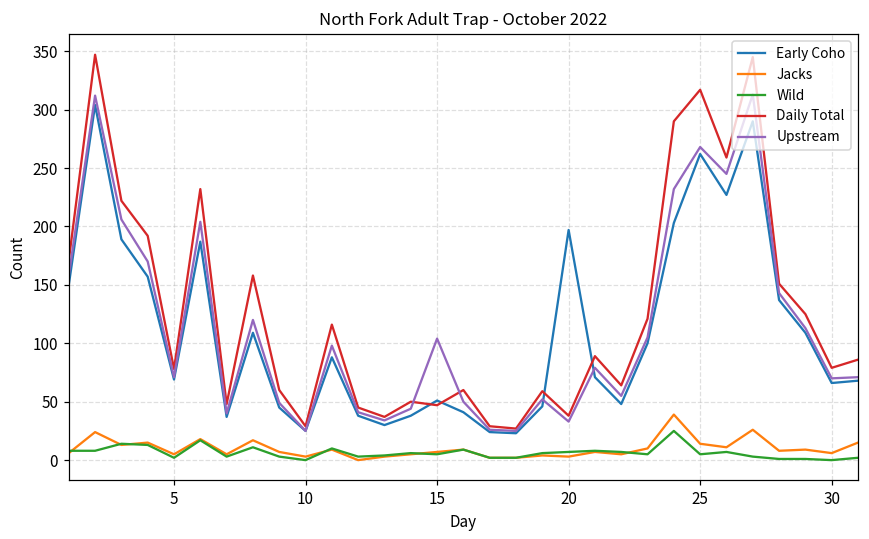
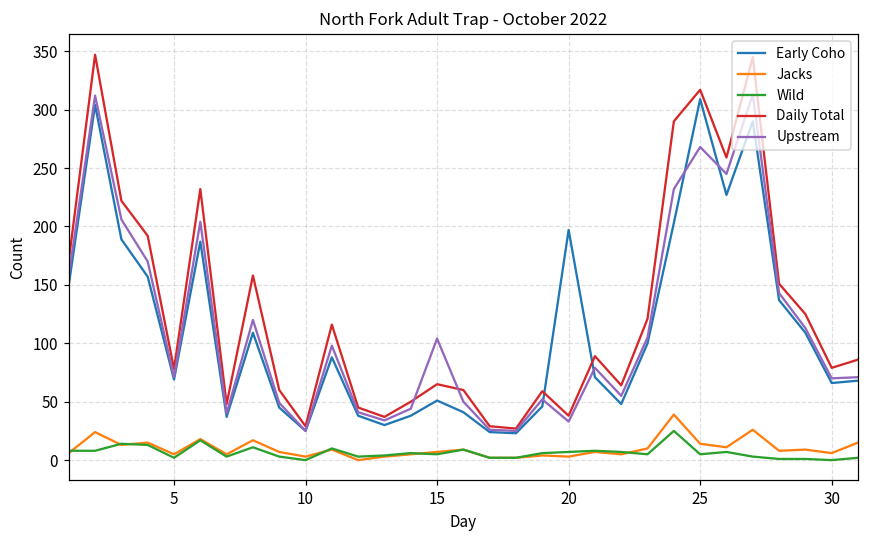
Daily Total, 15: 47 -> 65
Early Coho, 25: 262 -> 309
